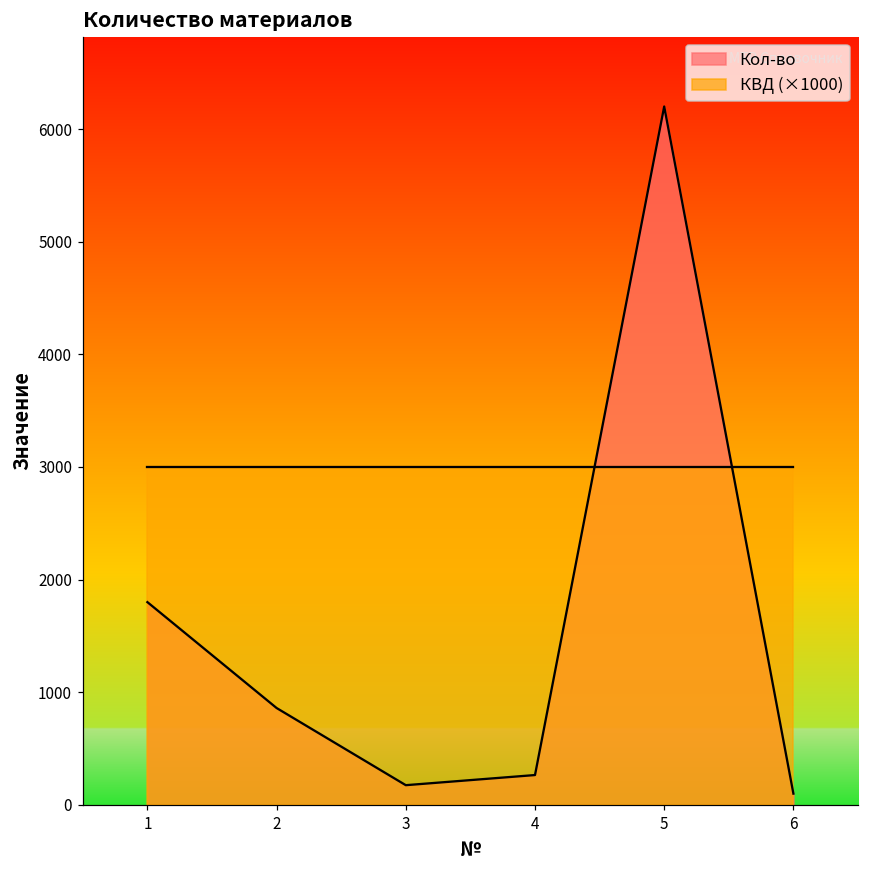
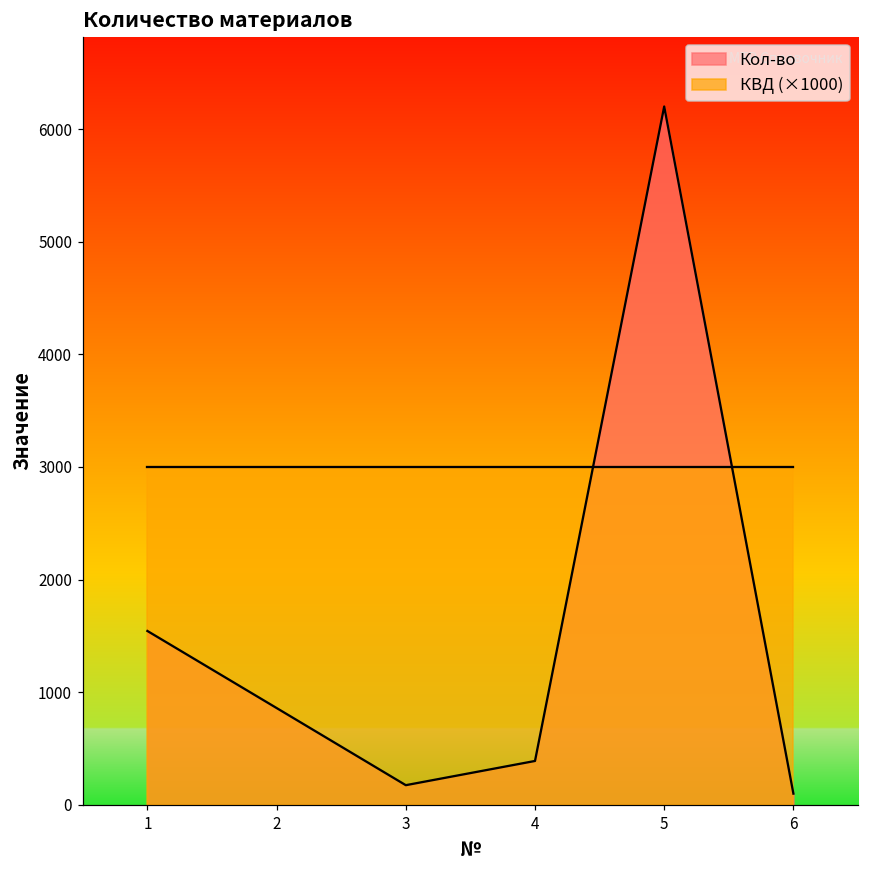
Кол-во, 1: 1800 -> 1540
Кол-во, 4: 270 -> 390
